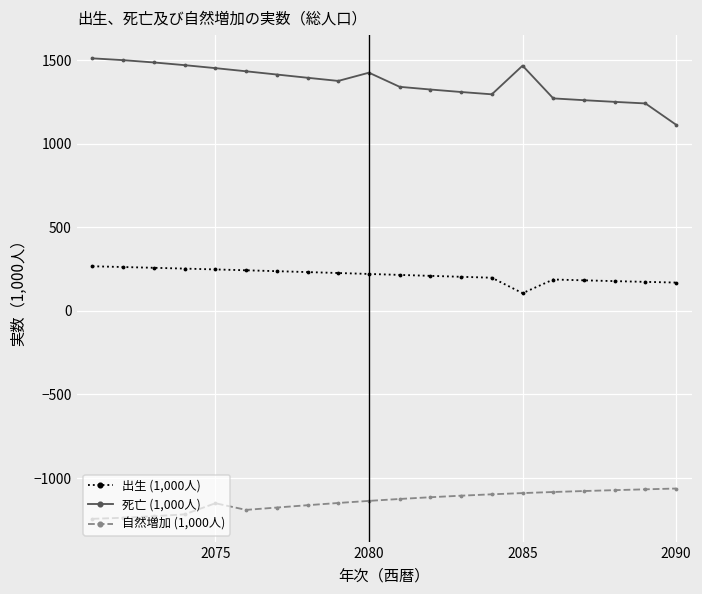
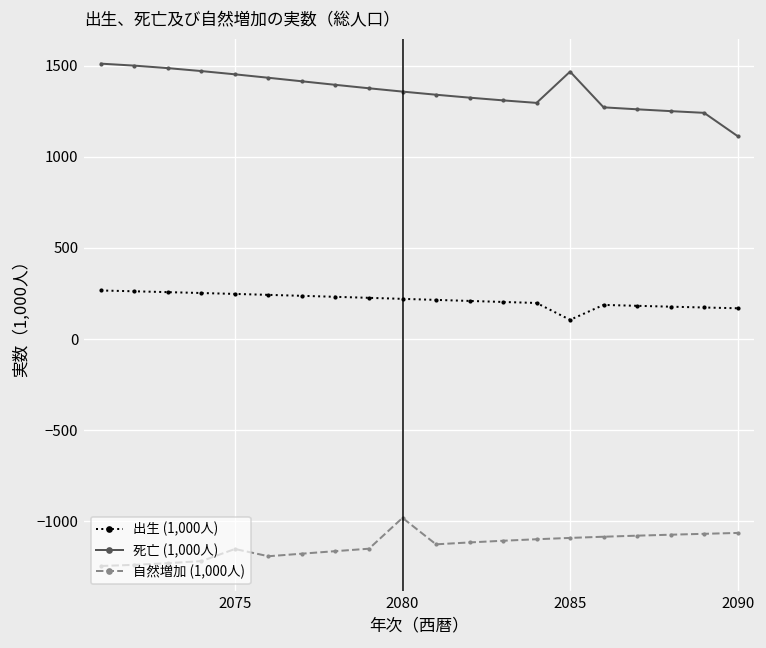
死亡 (1,000人), 2080: 1430 -> 1360
自然増加 (1,000人), 2080: -1140 -> -980
